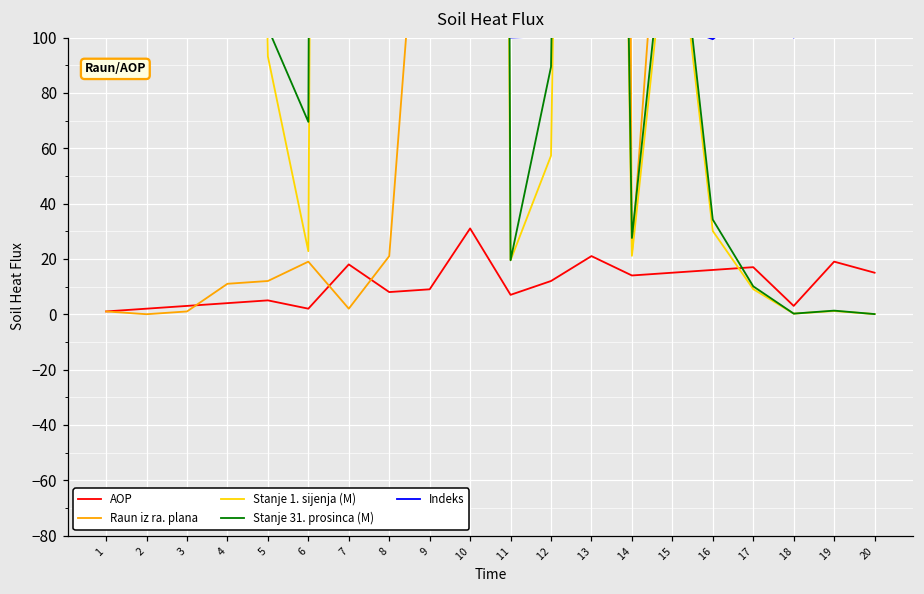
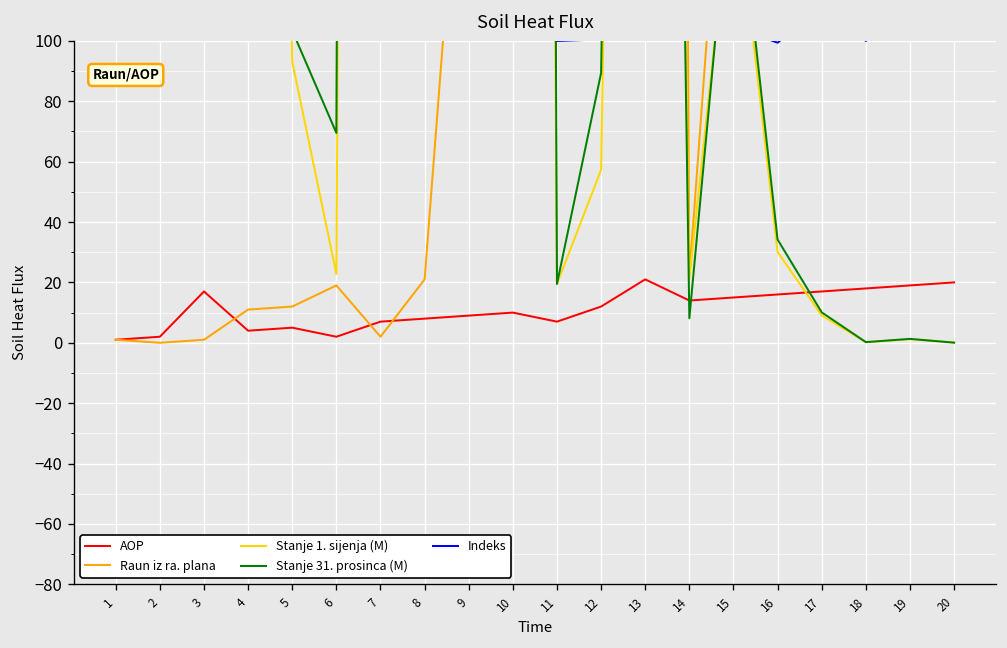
AOP, 3: 3 -> 17
AOP, 7: 18 -> 7
AOP, 10: 31 -> 10
Stanje 31. prosinca (M), 14: 28 -> 8
AOP, 18: 3 -> 18
AOP, 20: 15 -> 20
